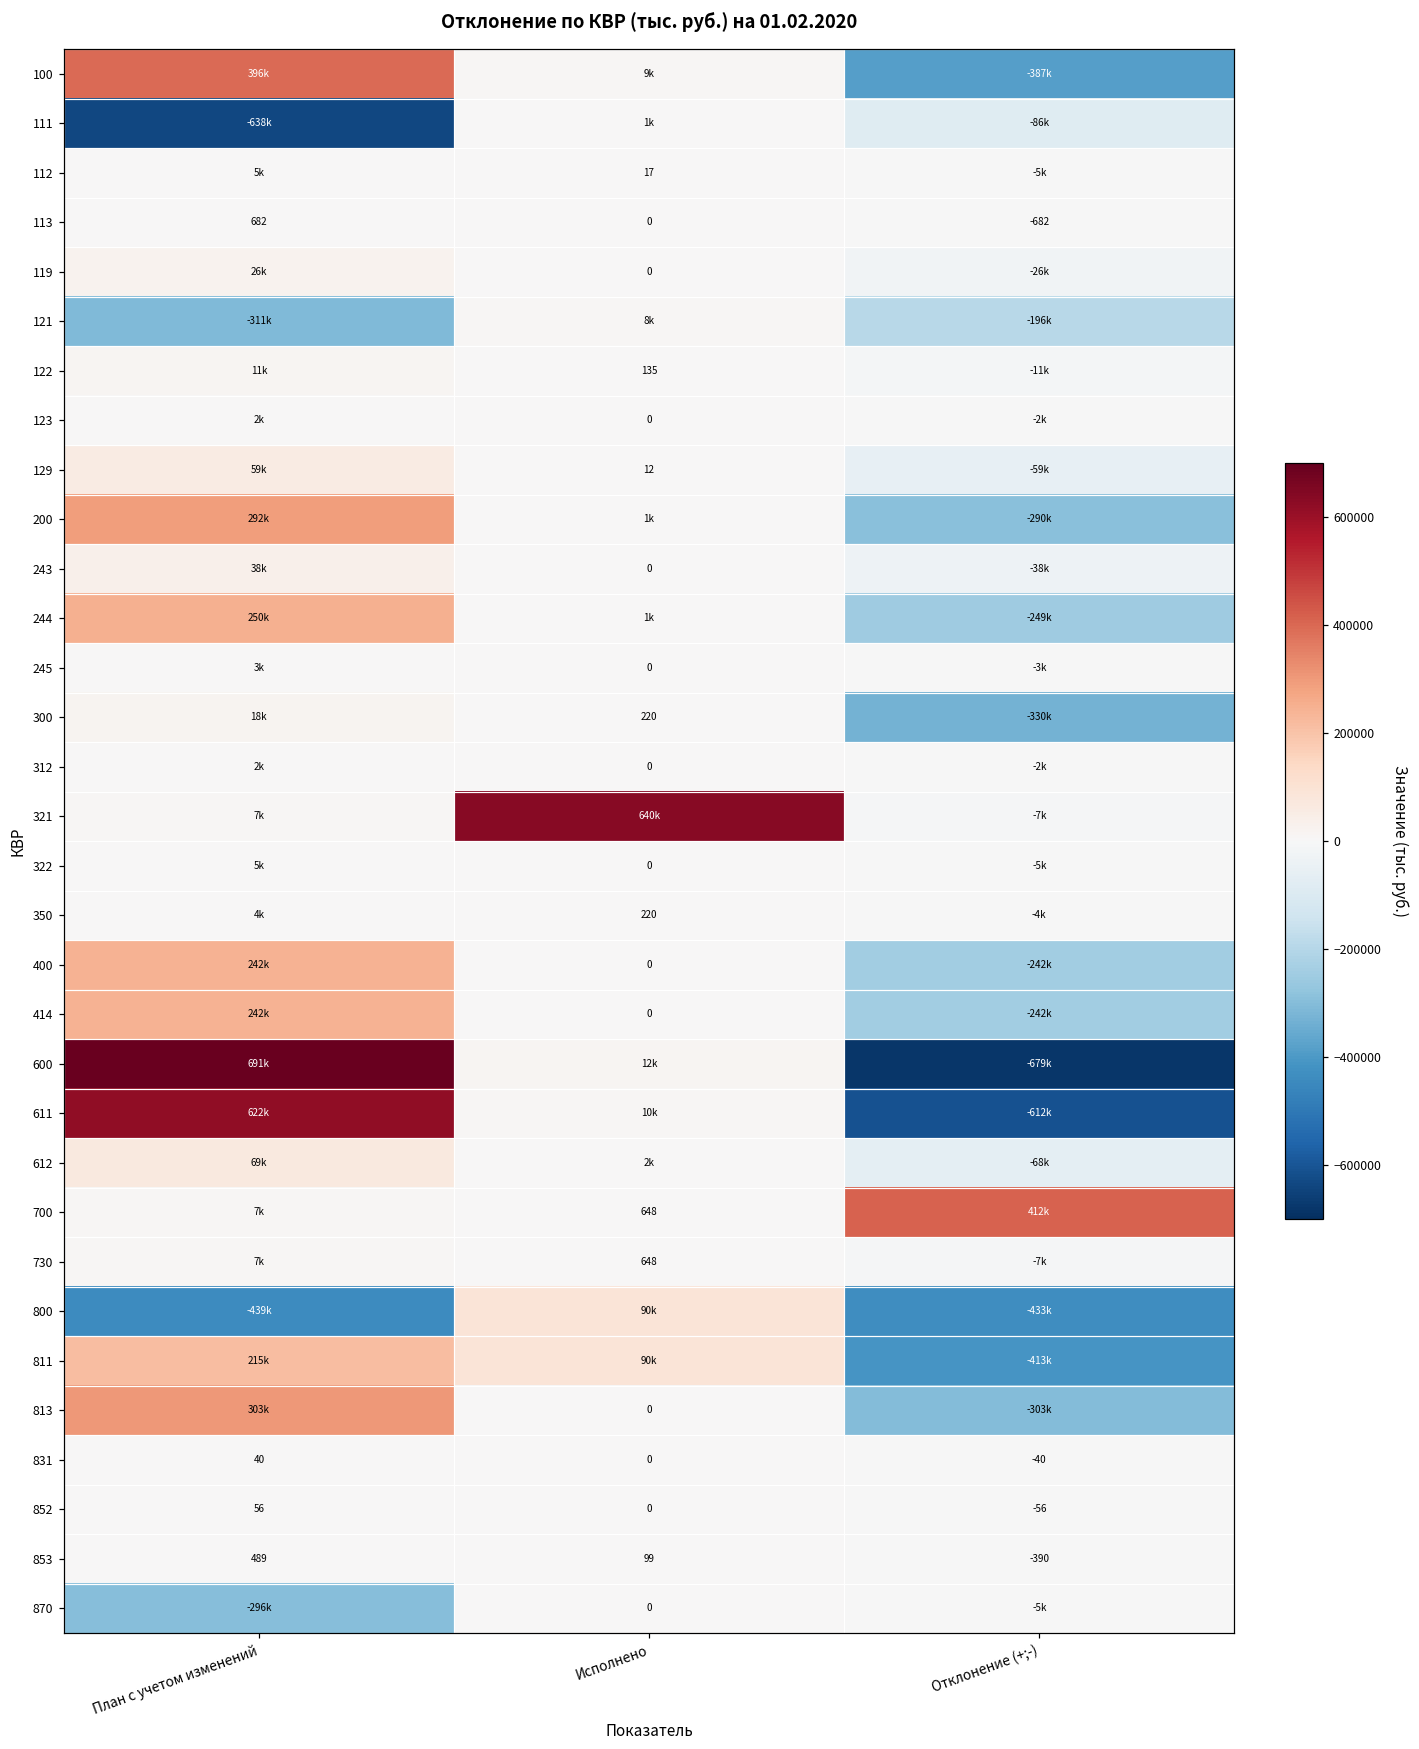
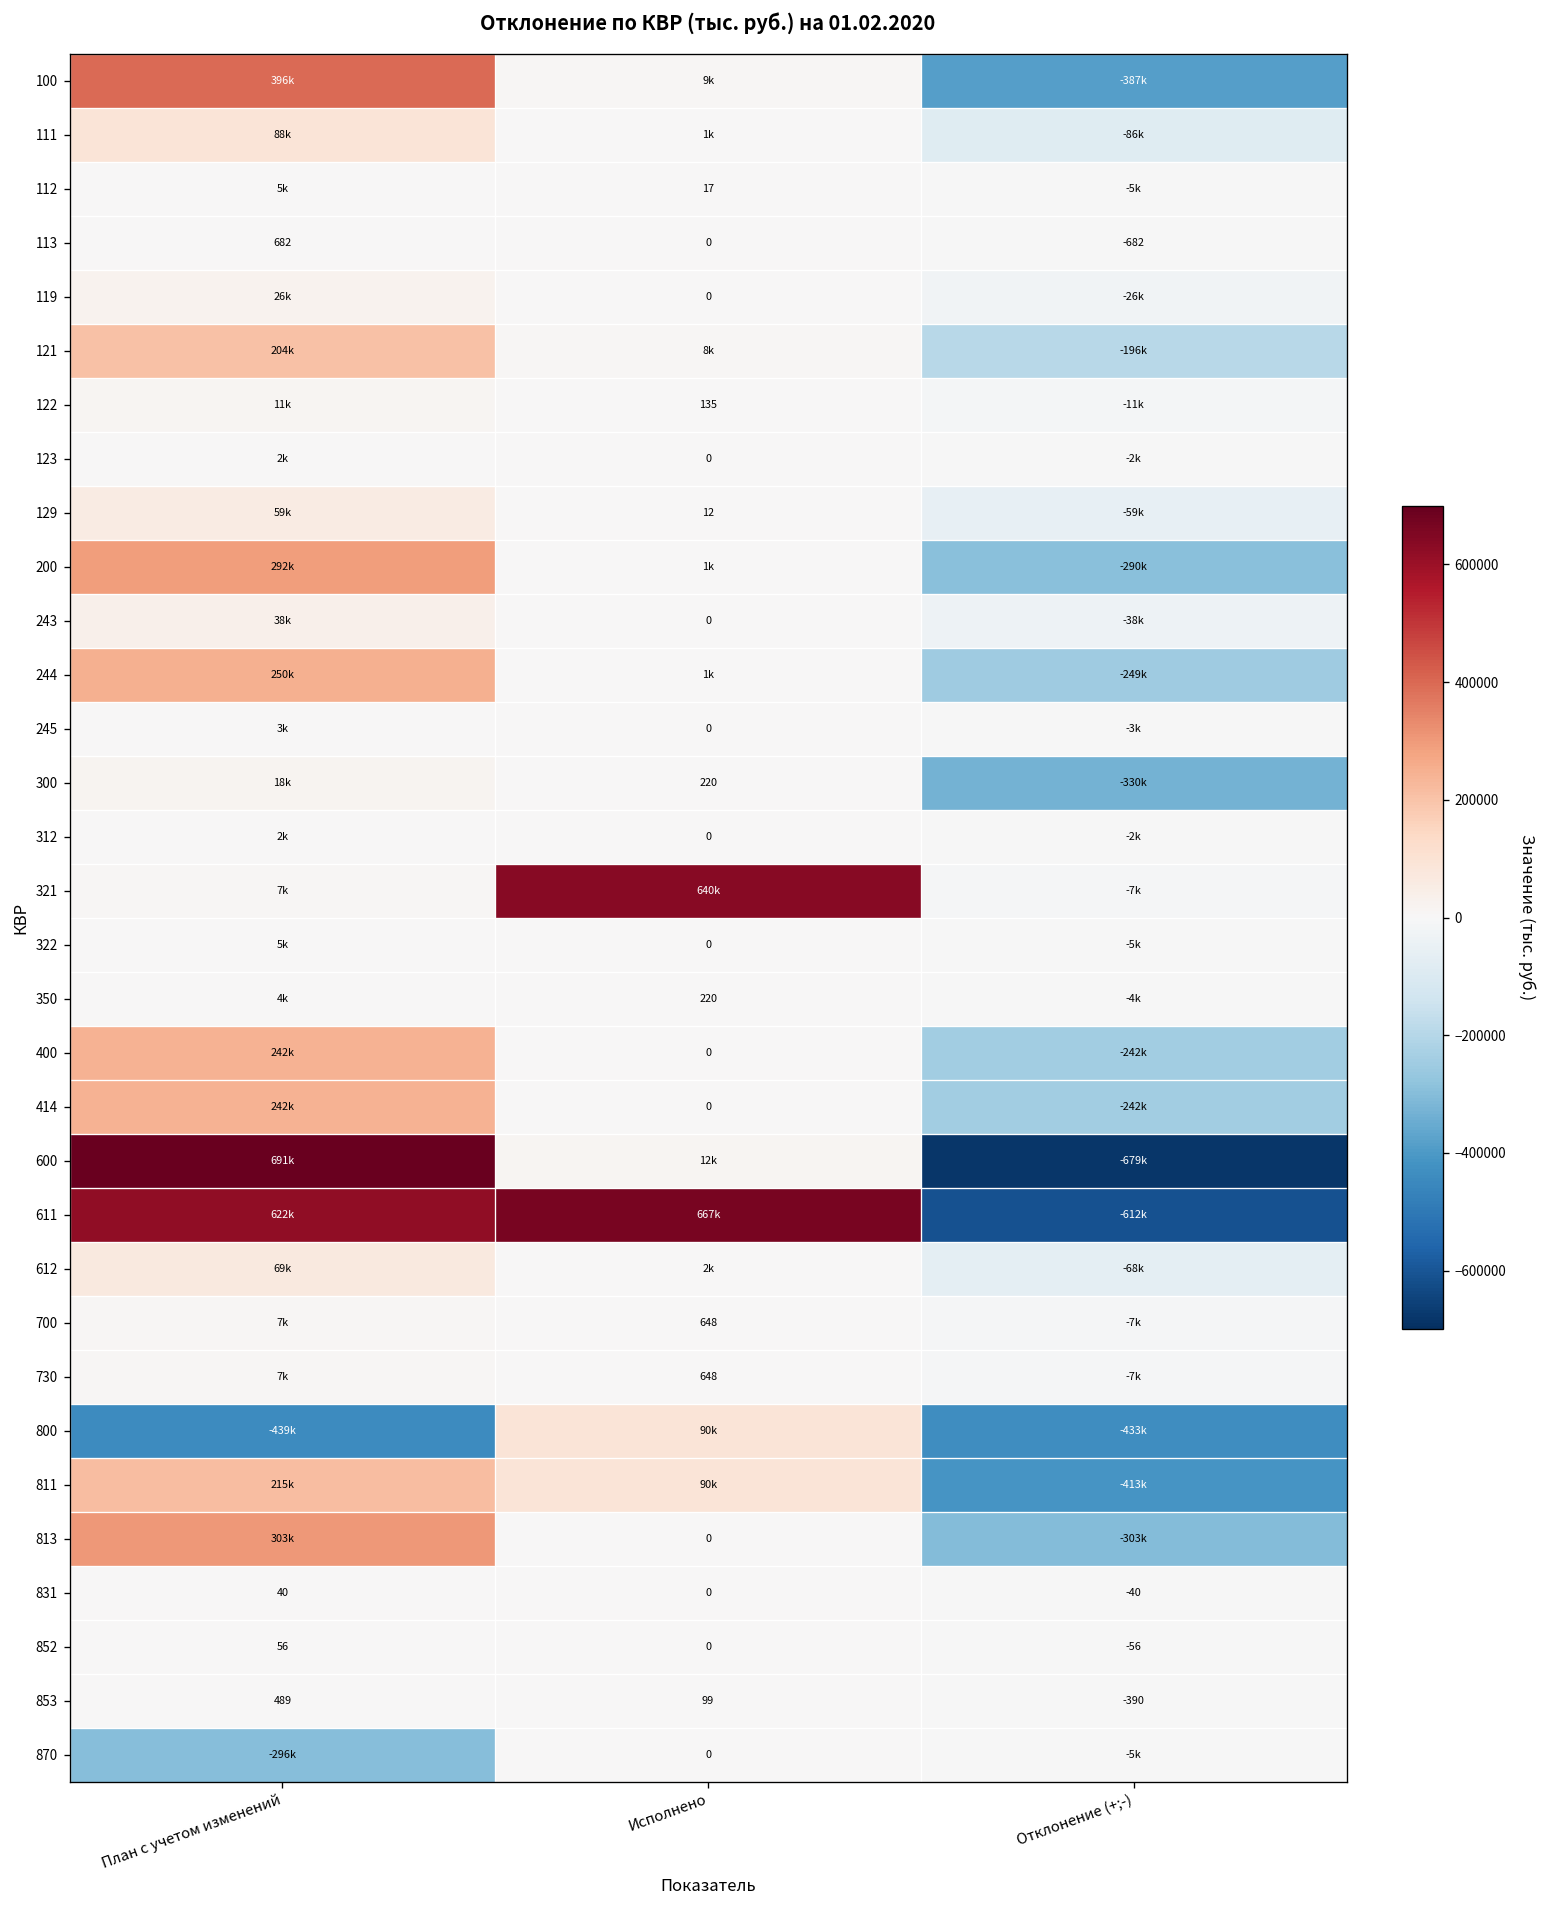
111, План с учетом изменений: -638k -> 88k
121, План с учетом изменений: -311k -> 204k
611, Исполнено: 10k -> 667k
700, Отклонение (+;-): 412k -> -7k
